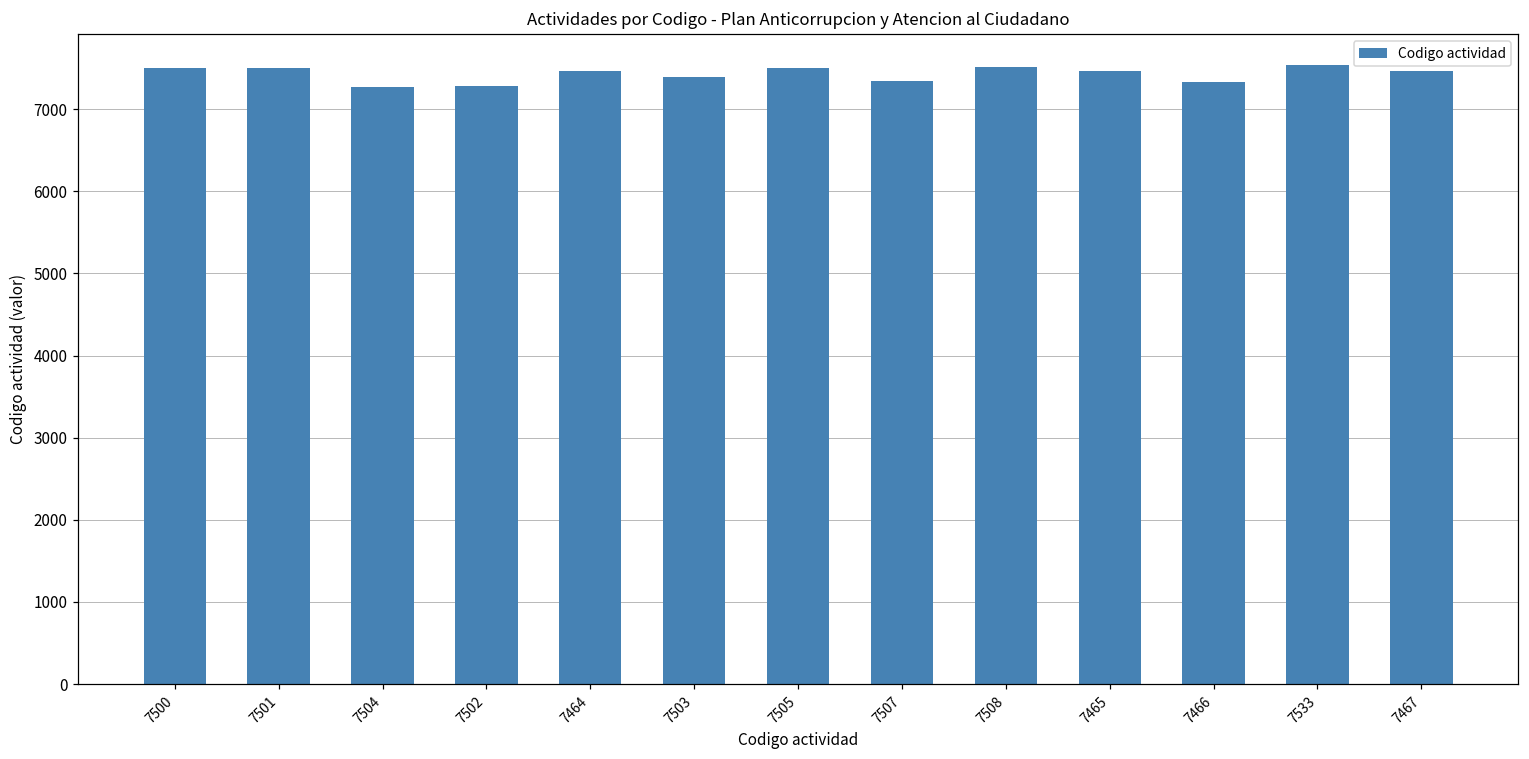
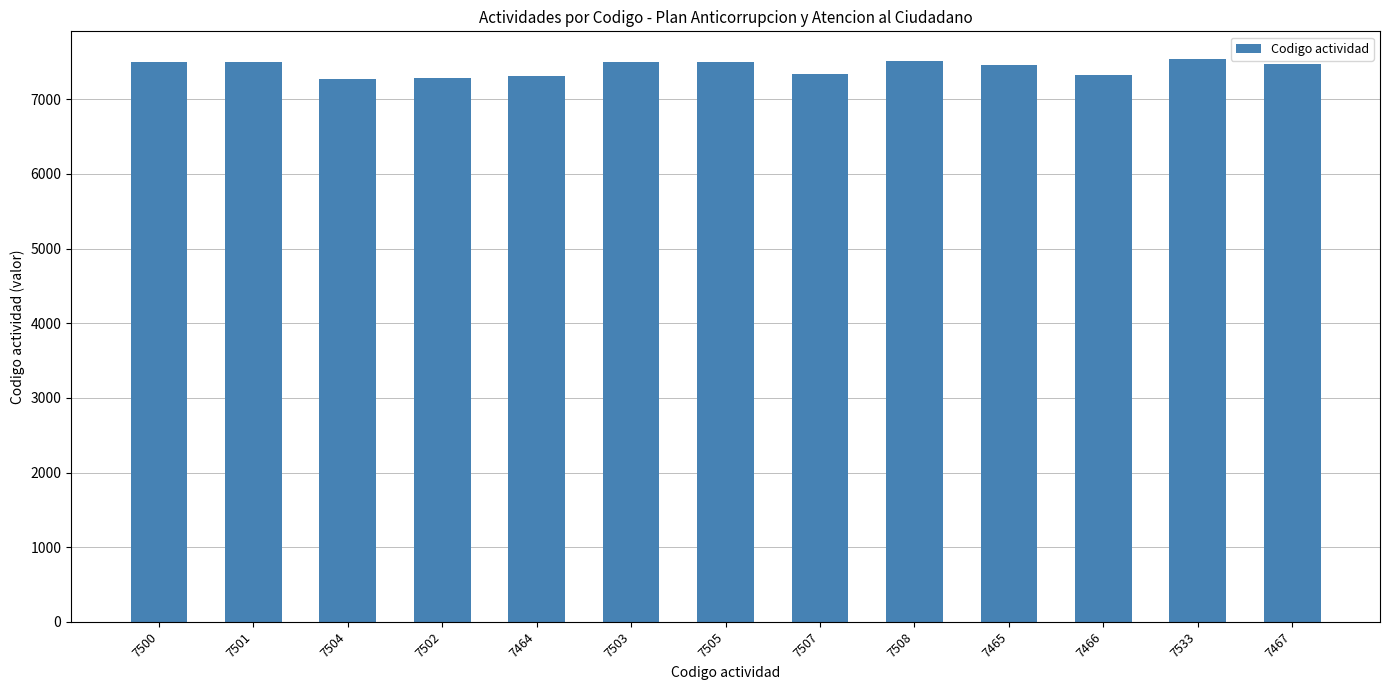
7464: 7500 -> 7300
7503: 7400 -> 7500
